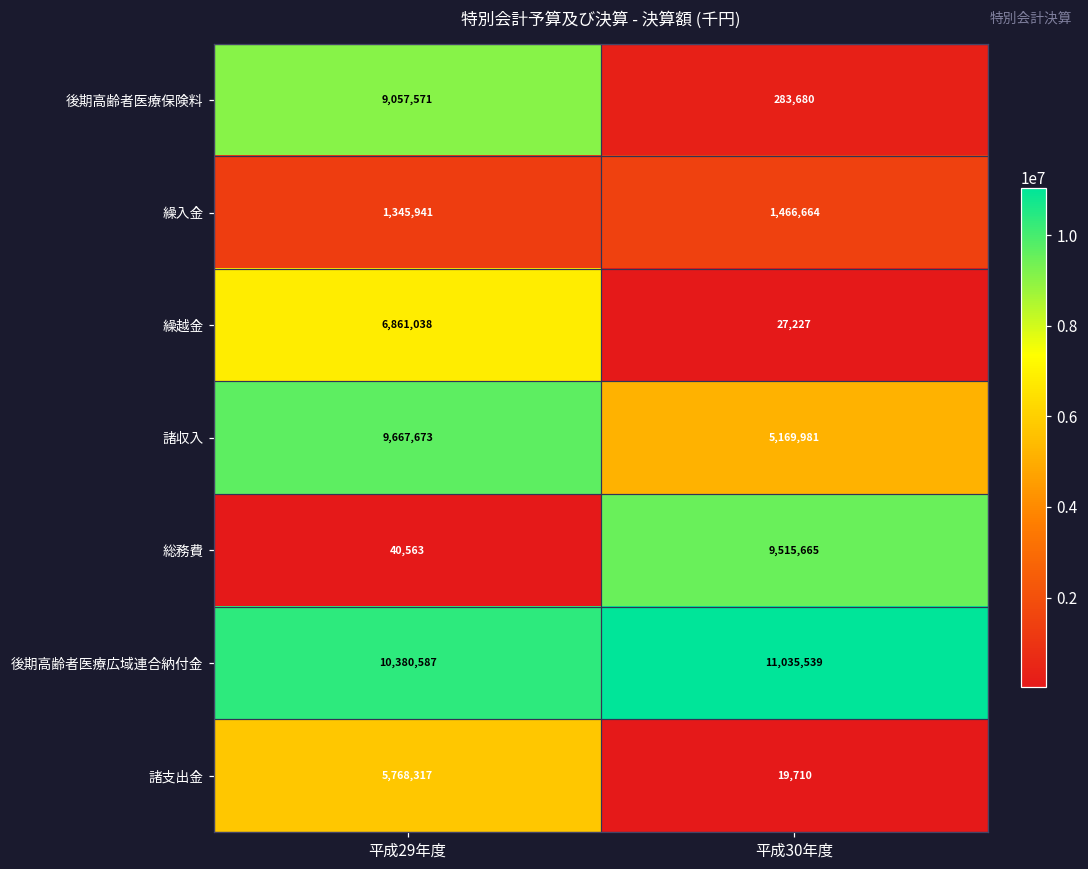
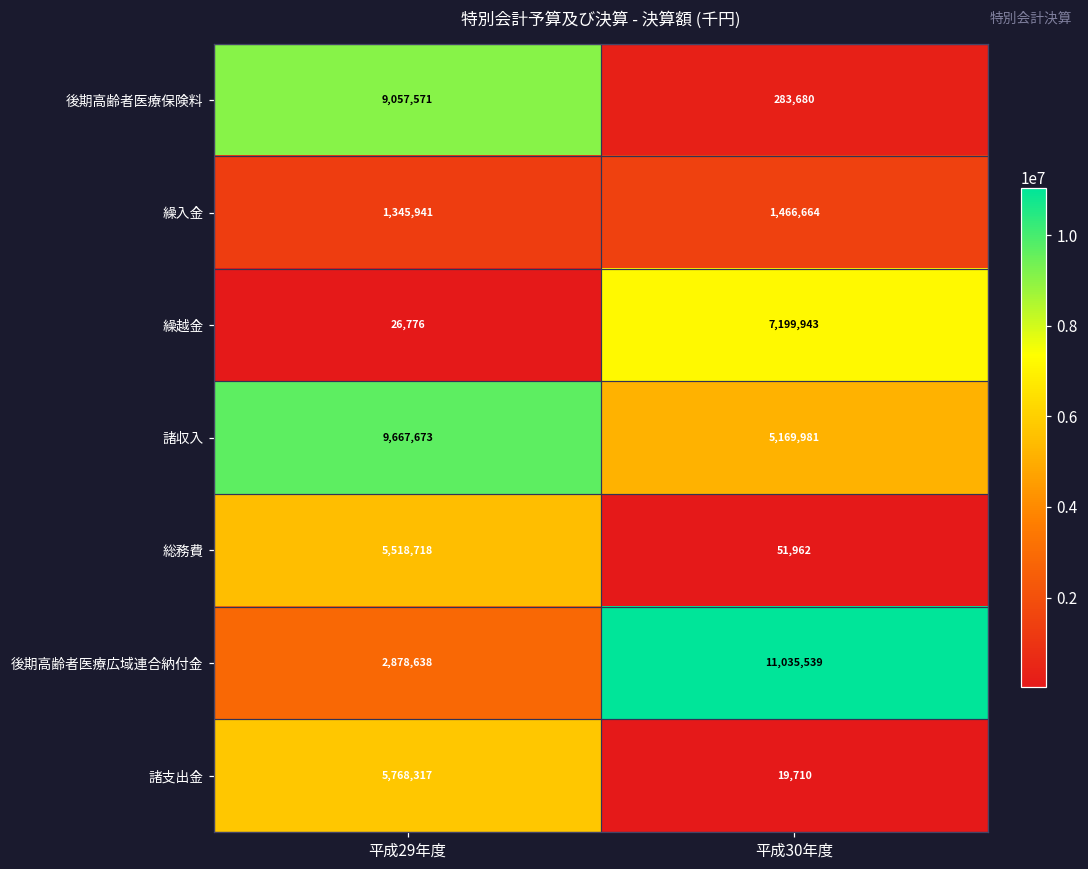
繰越金, 平成29年度: 6,861,038 -> 26,776
繰越金, 平成30年度: 27,227 -> 7,199,943
総務費, 平成29年度: 40,563 -> 5,518,718
総務費, 平成30年度: 9,515,665 -> 51,962
後期高齢者医療広域連合納付金, 平成29年度: 10,380,587 -> 2,878,638
